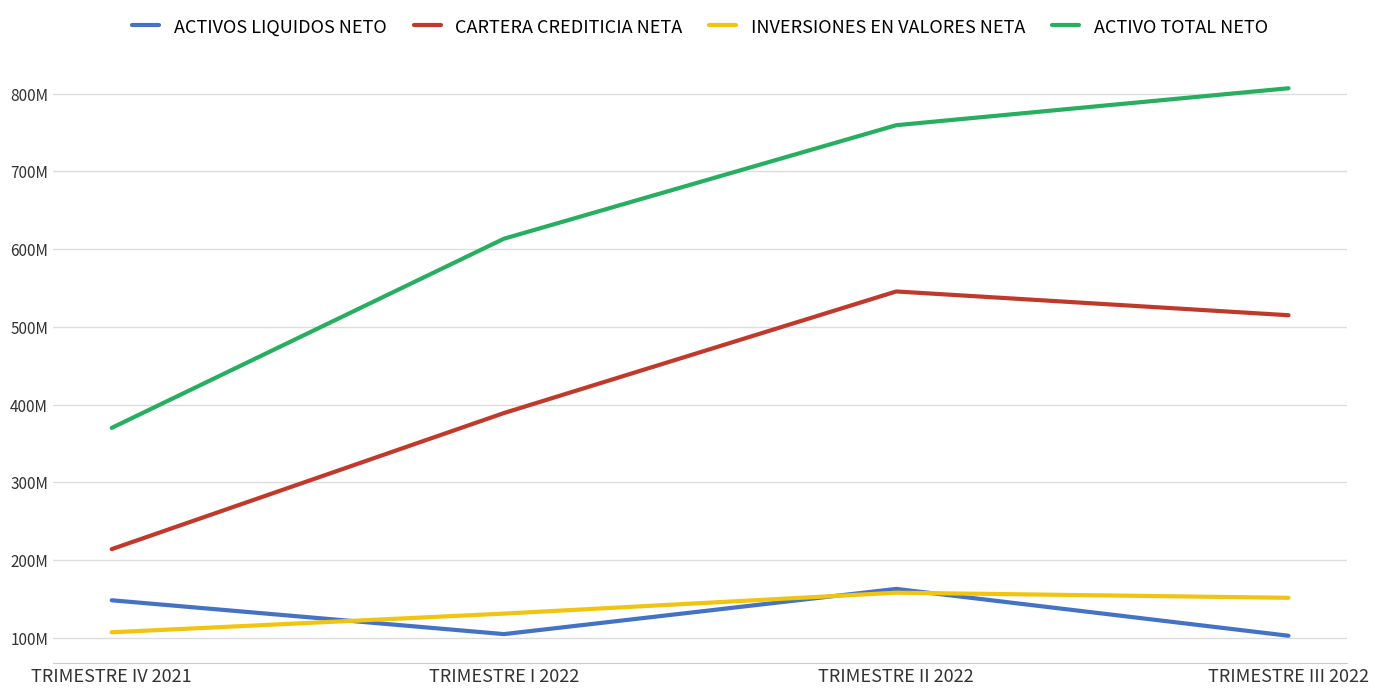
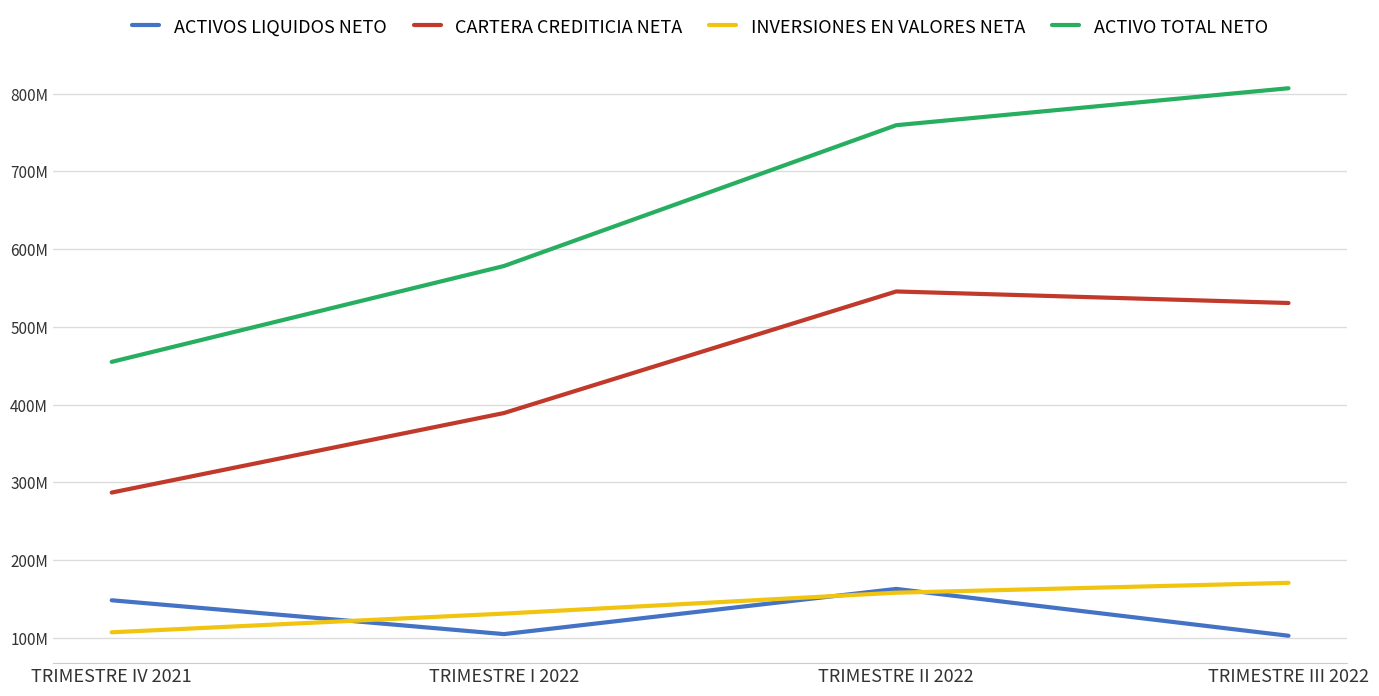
CARTERA CREDITICIA NETA, TRIMESTRE IV 2021: 210000000 -> 290000000
ACTIVO TOTAL NETO, TRIMESTRE IV 2021: 370000000 -> 460000000
ACTIVO TOTAL NETO, TRIMESTRE I 2022: 610000000 -> 580000000
CARTERA CREDITICIA NETA, TRIMESTRE III 2022: 520000000 -> 530000000
INVERSIONES EN VALORES NETA, TRIMESTRE III 2022: 150000000 -> 170000000
